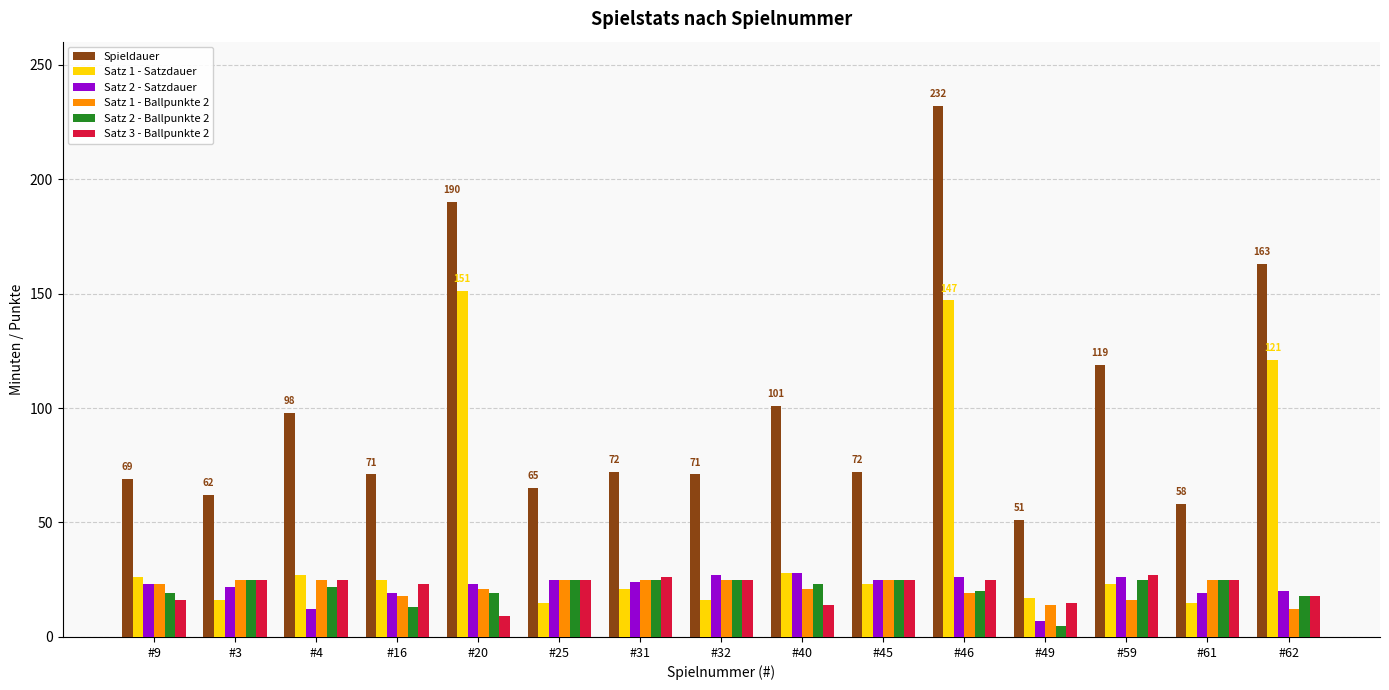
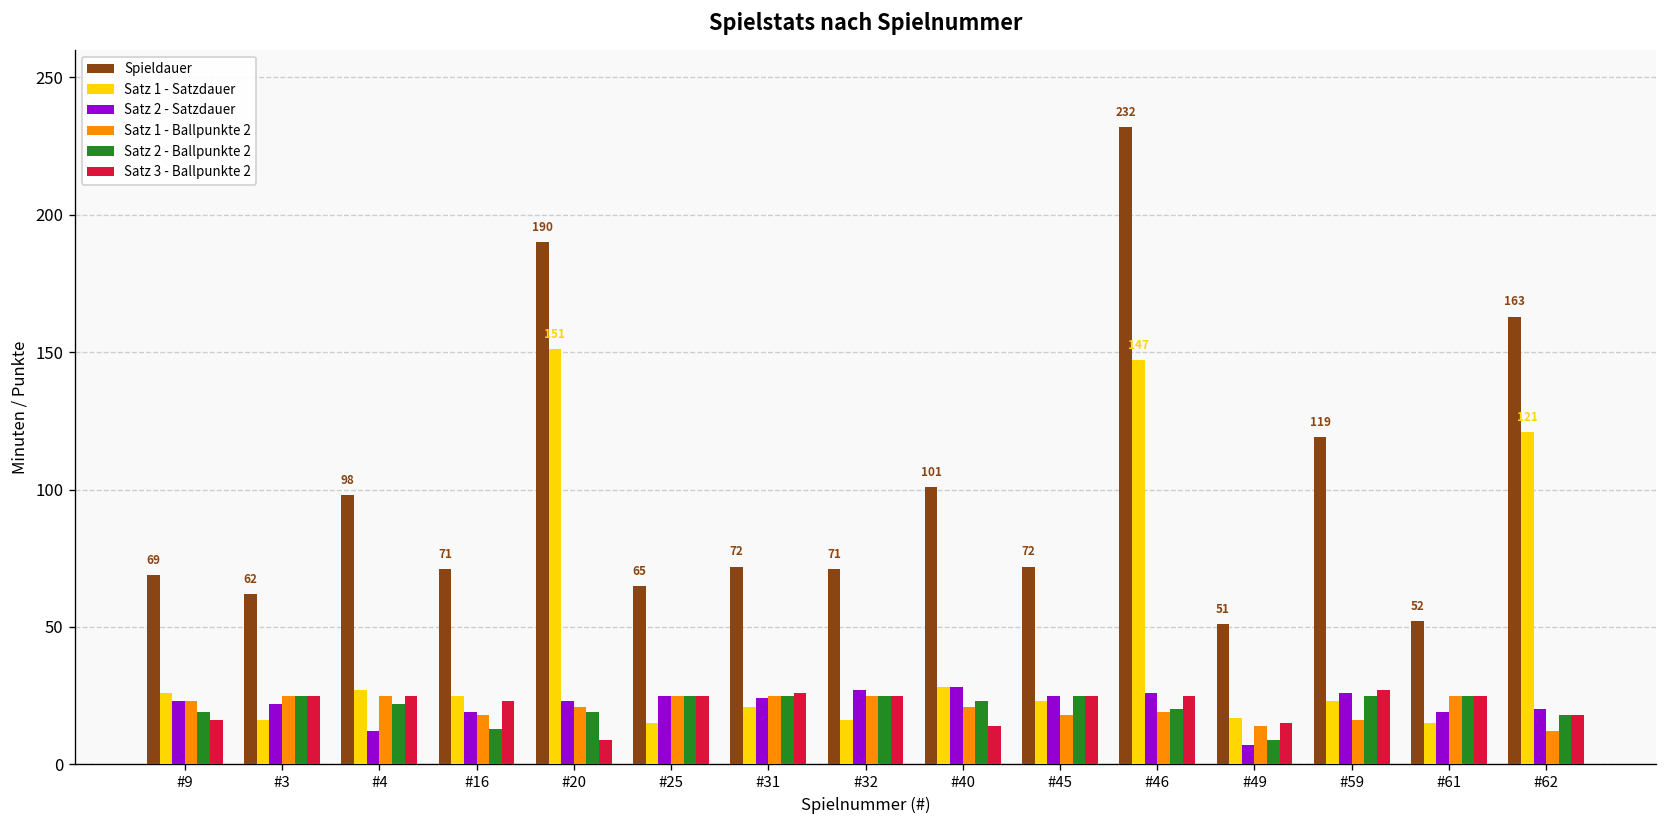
Satz 1 - Ballpunkte 2, #45: 25 -> 18
Satz 2 - Ballpunkte 2, #49: 5 -> 9
Spieldauer, #61: 58 -> 52
